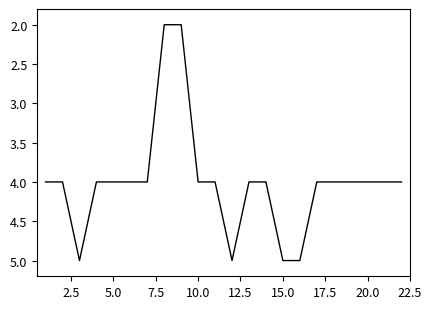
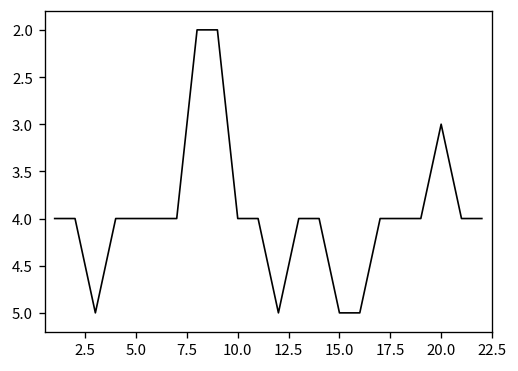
20.0: 4 -> 3
